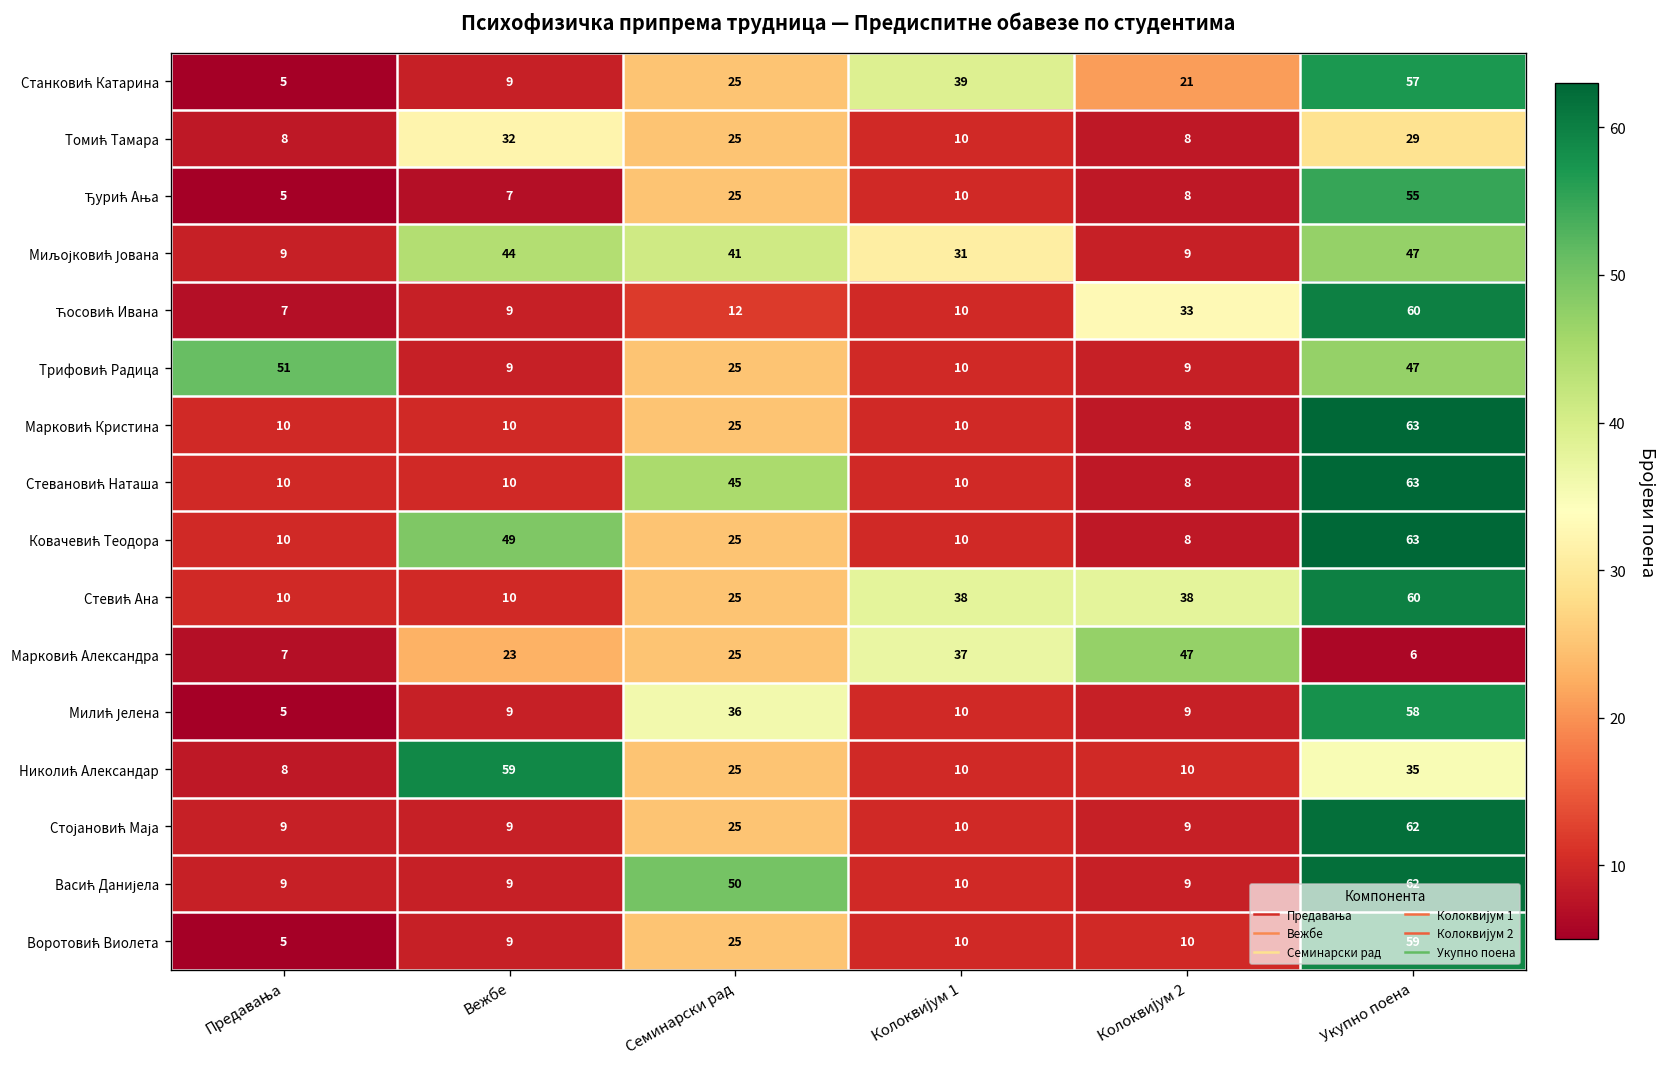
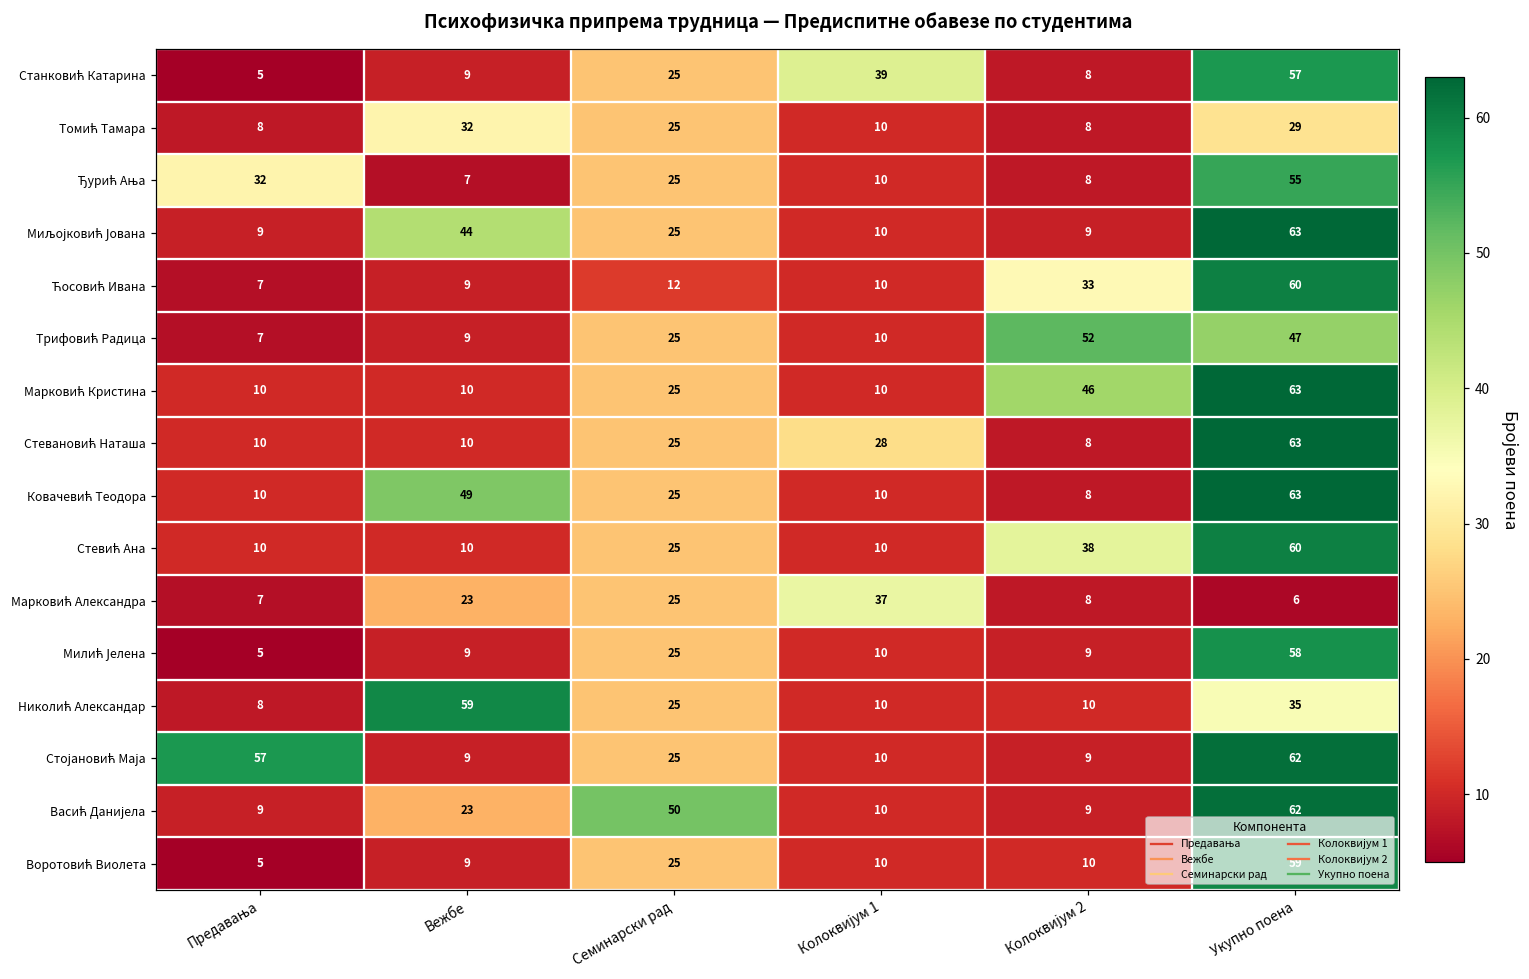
Станковић Катарина, Колоквијум 2: 21 -> 8
Ђурић Ања, Предавања: 5 -> 32
Миљојковић Јована, Семинарски рад: 41 -> 25
Миљојковић Јована, Колоквијум 1: 31 -> 10
Миљојковић Јована, Укупно поена: 47 -> 63
Трифовић Радица, Предавања: 51 -> 7
Трифовић Радица, Колоквијум 2: 9 -> 52
Марковић Кристина, Колоквијум 2: 8 -> 46
Стевановић Наташа, Семинарски рад: 45 -> 25
Стевановић Наташа, Колоквијум 1: 10 -> 28
Стевић Ана, Колоквијум 1: 38 -> 10
Марковић Александра, Колоквијум 2: 47 -> 8
Милић Јелена, Семинарски рад: 36 -> 25
Стојановић Маја, Предавања: 9 -> 57
Васић Данијела, Вежбе: 9 -> 23
